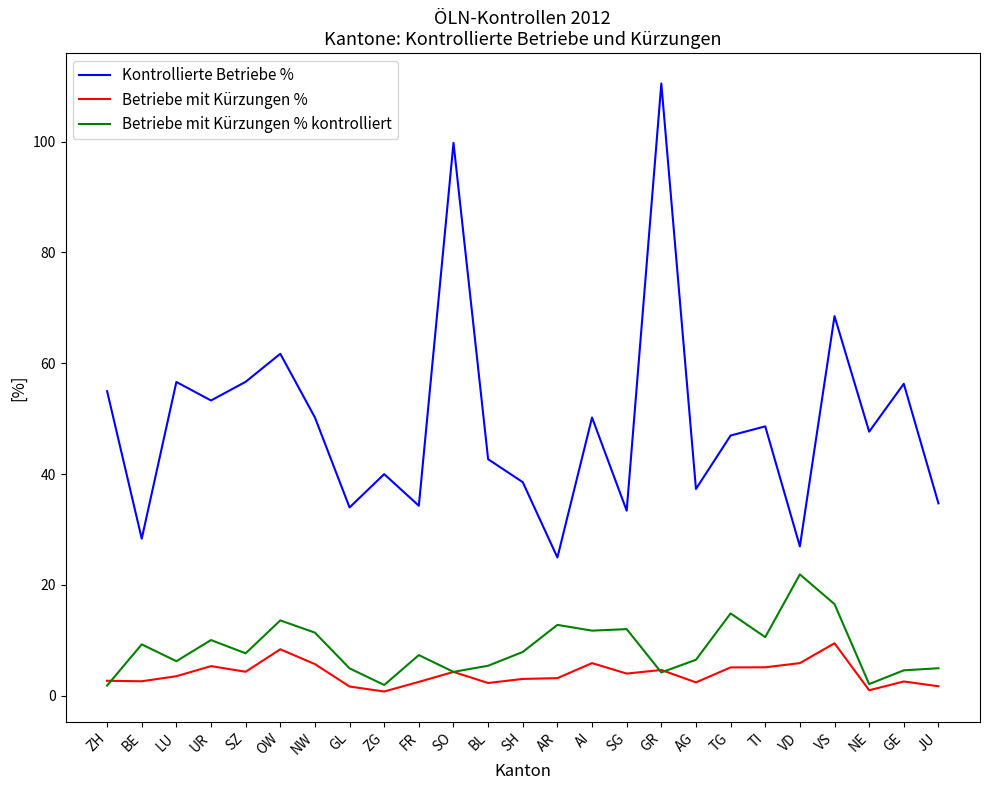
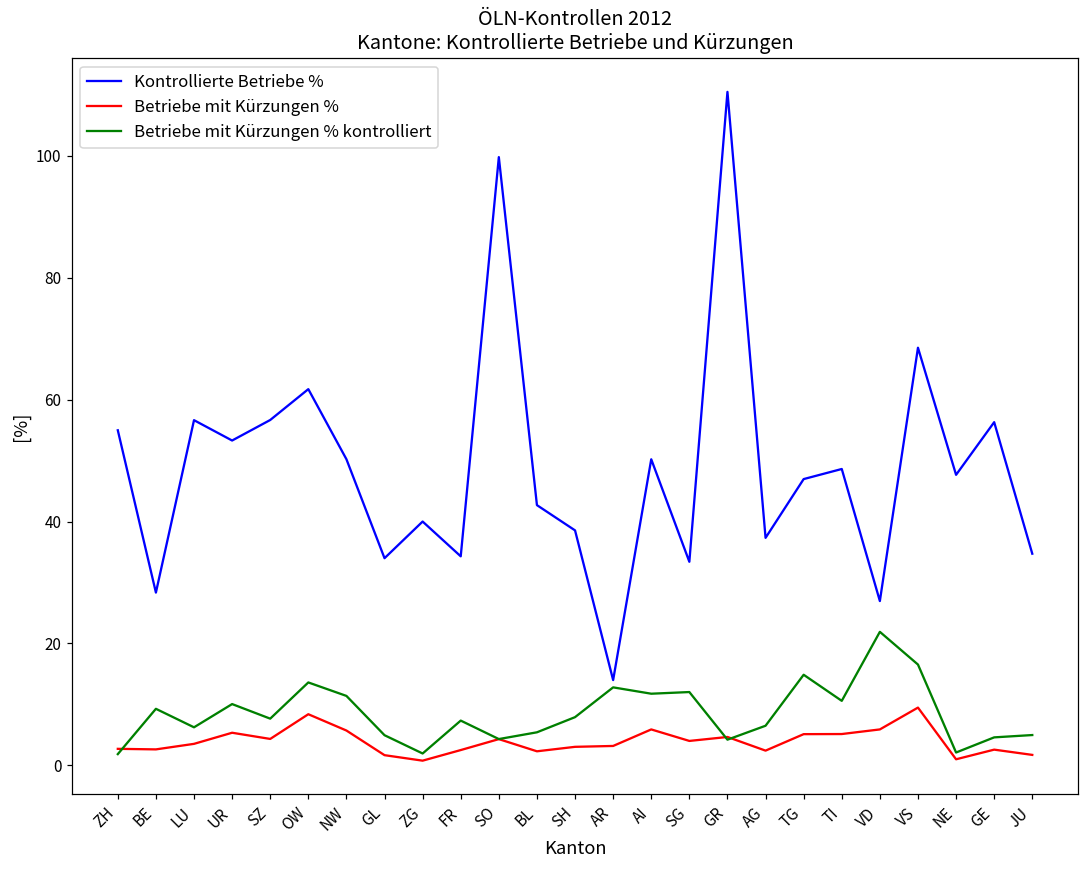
Kontrollierte Betriebe %, AR: 25 -> 14
